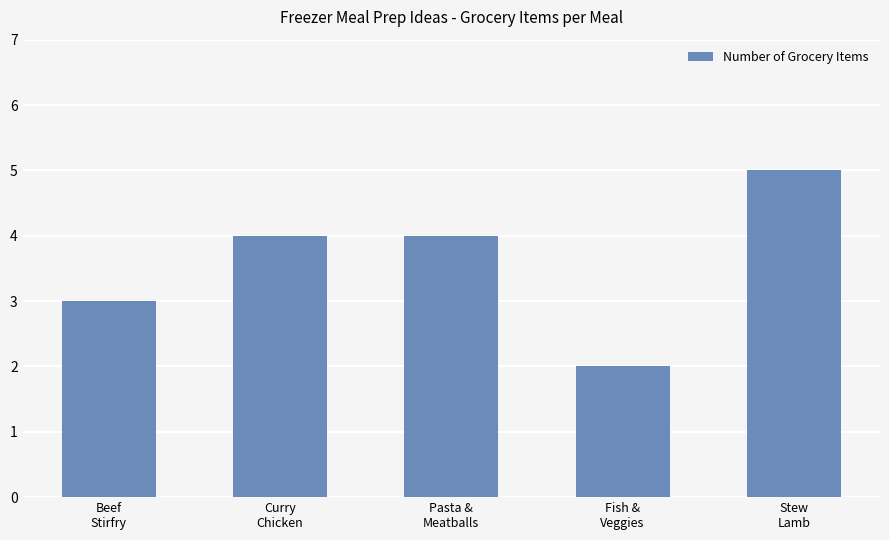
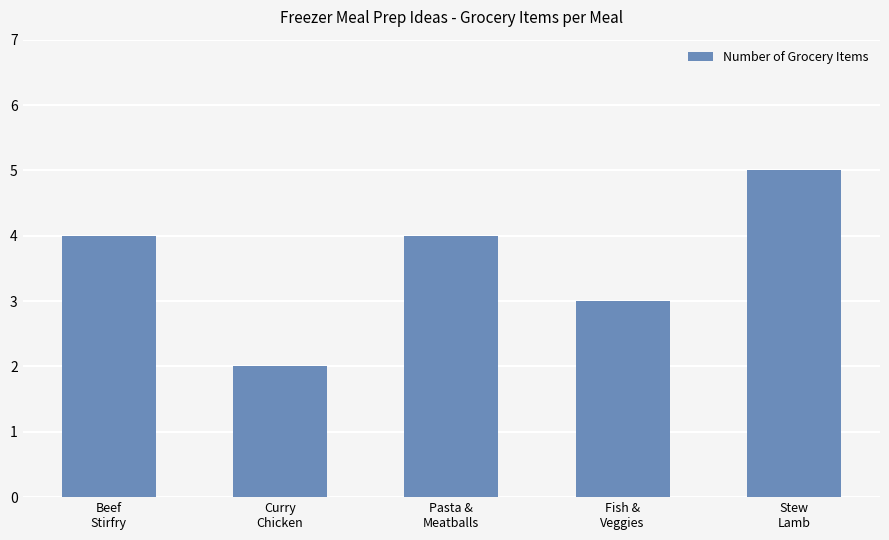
Beef Stirfry: 3 -> 4
Curry Chicken: 4 -> 2
Fish & Veggies: 2 -> 3
